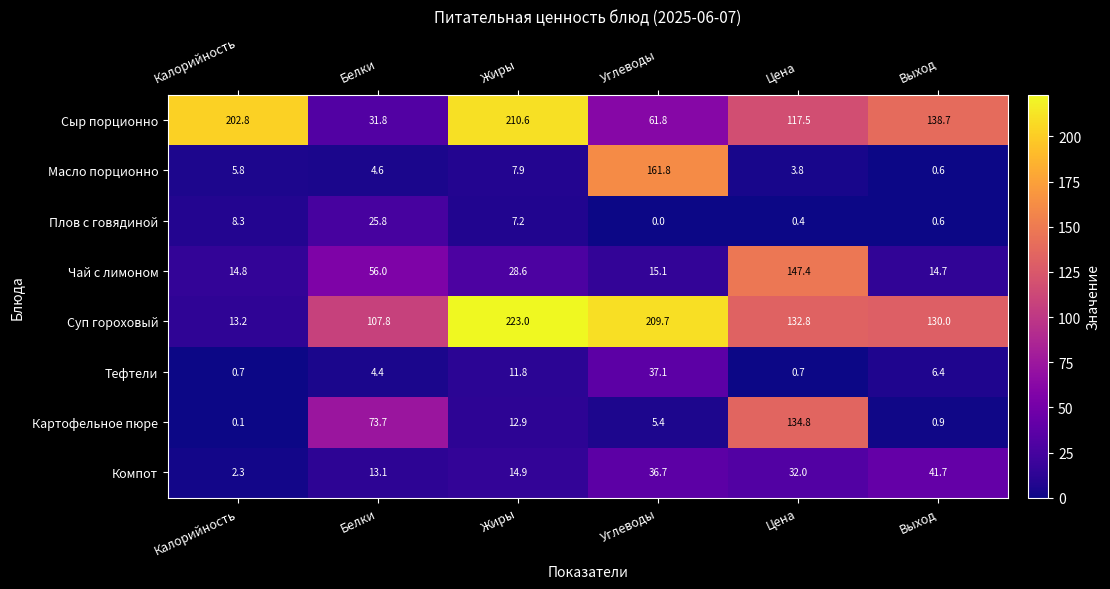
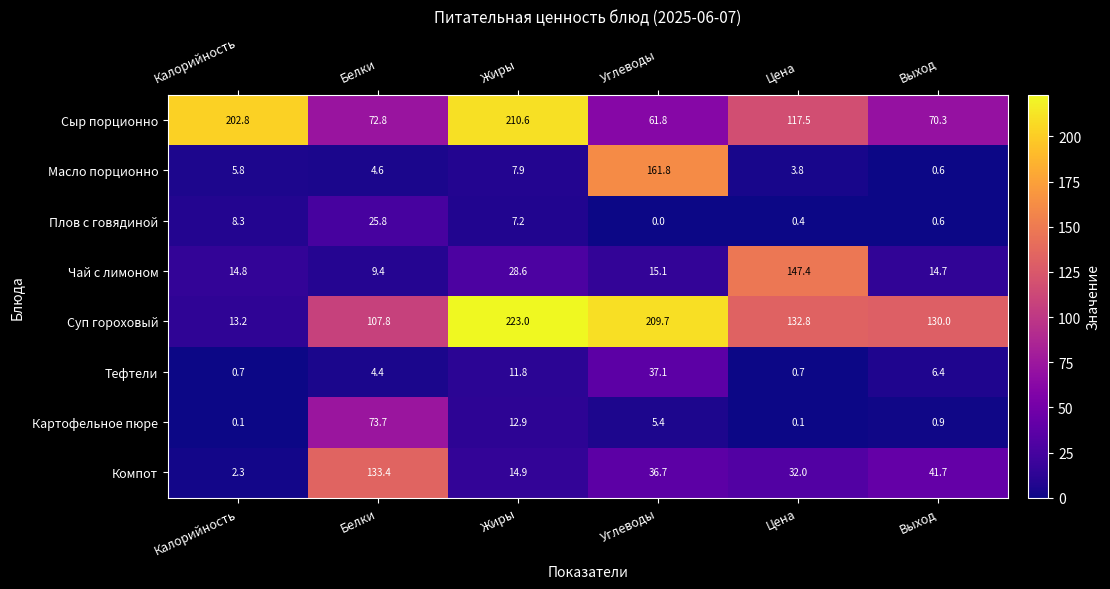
Сыр порционно, Белки: 31.8 -> 72.8
Сыр порционно, Выход: 138.7 -> 70.3
Чай с лимоном, Белки: 56.0 -> 9.4
Картофельное пюре, Цена: 134.8 -> 0.1
Компот, Белки: 13.1 -> 133.4
